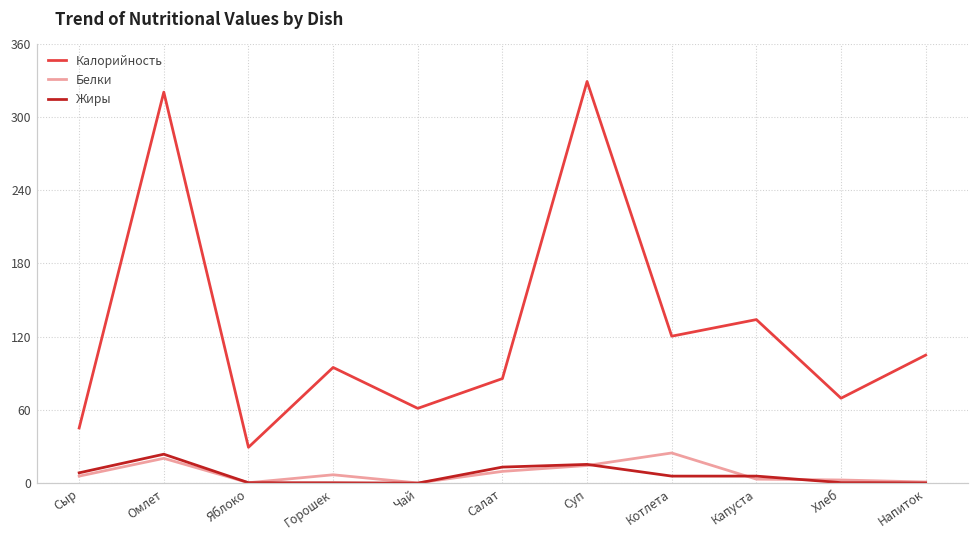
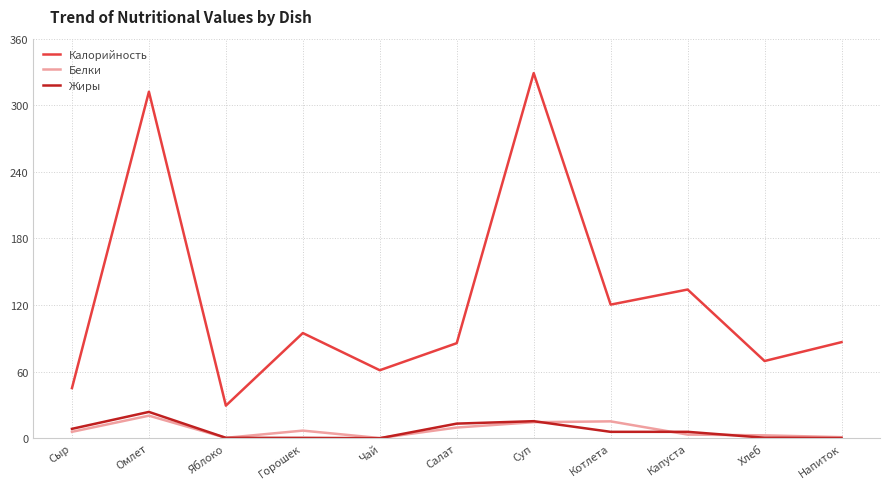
Калорийность, Омлет: 320 -> 312
Белки, Котлета: 25 -> 15
Калорийность, Напиток: 105 -> 87
